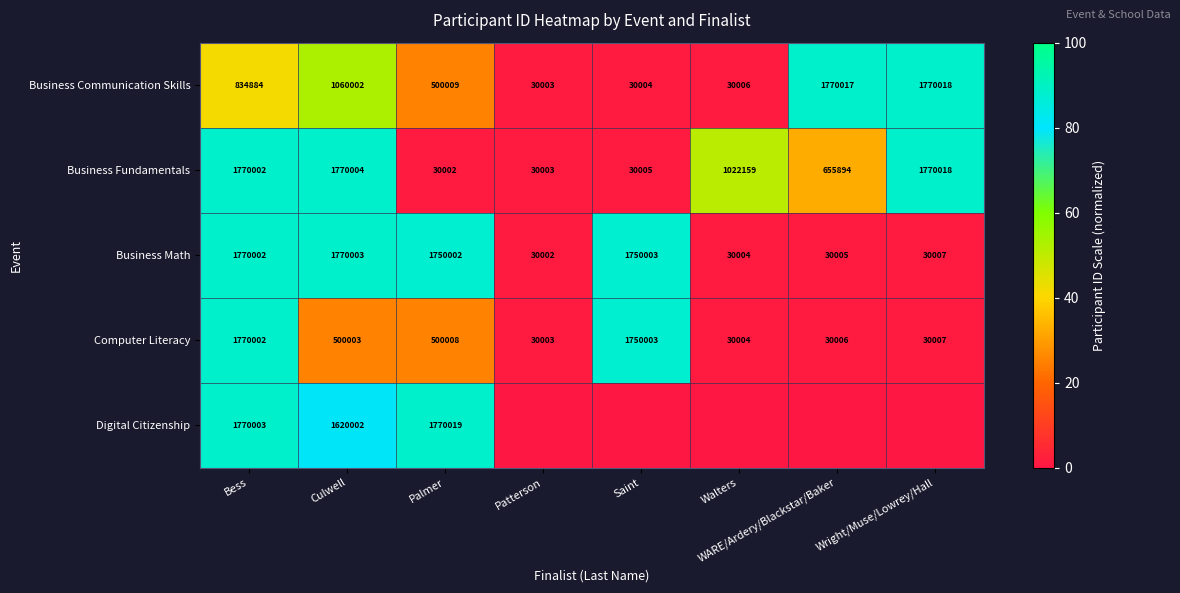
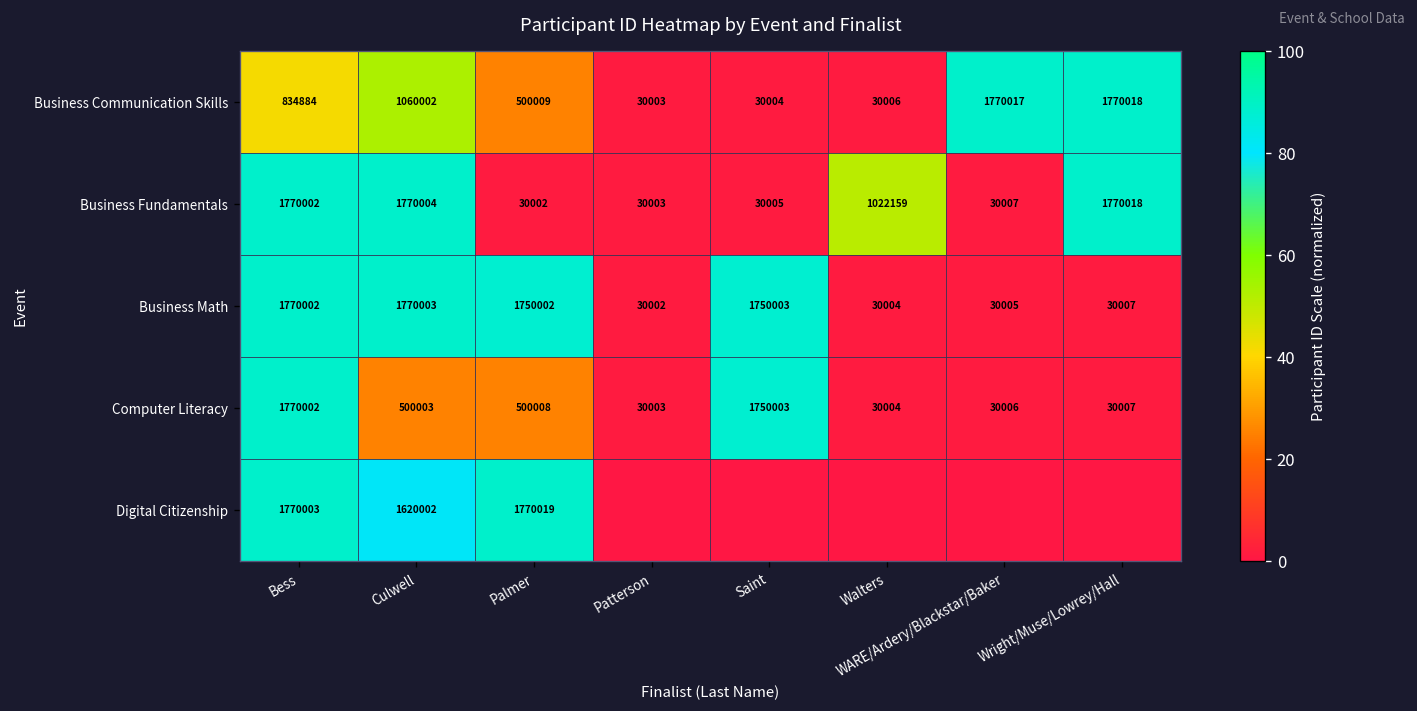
Business Fundamentals, WARE/Ardery/Blackstar/Baker: 655894 -> 30007
